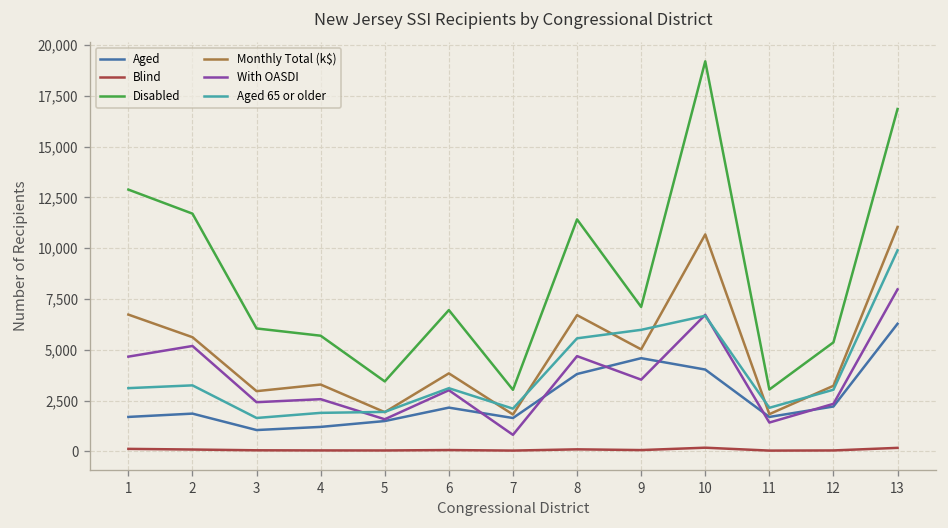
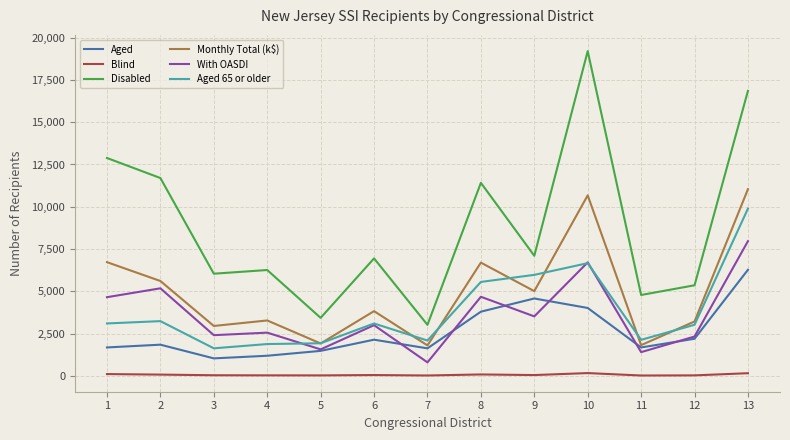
Disabled, 4: 5,700 -> 6,300
Disabled, 11: 3,000 -> 4,800
